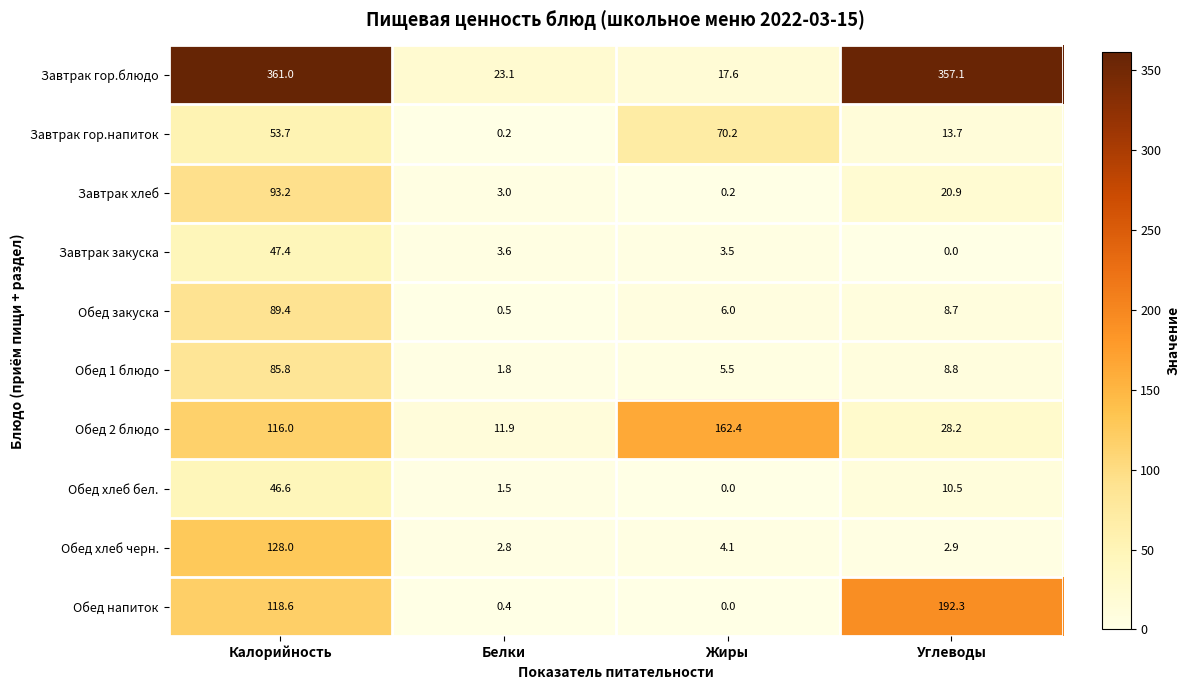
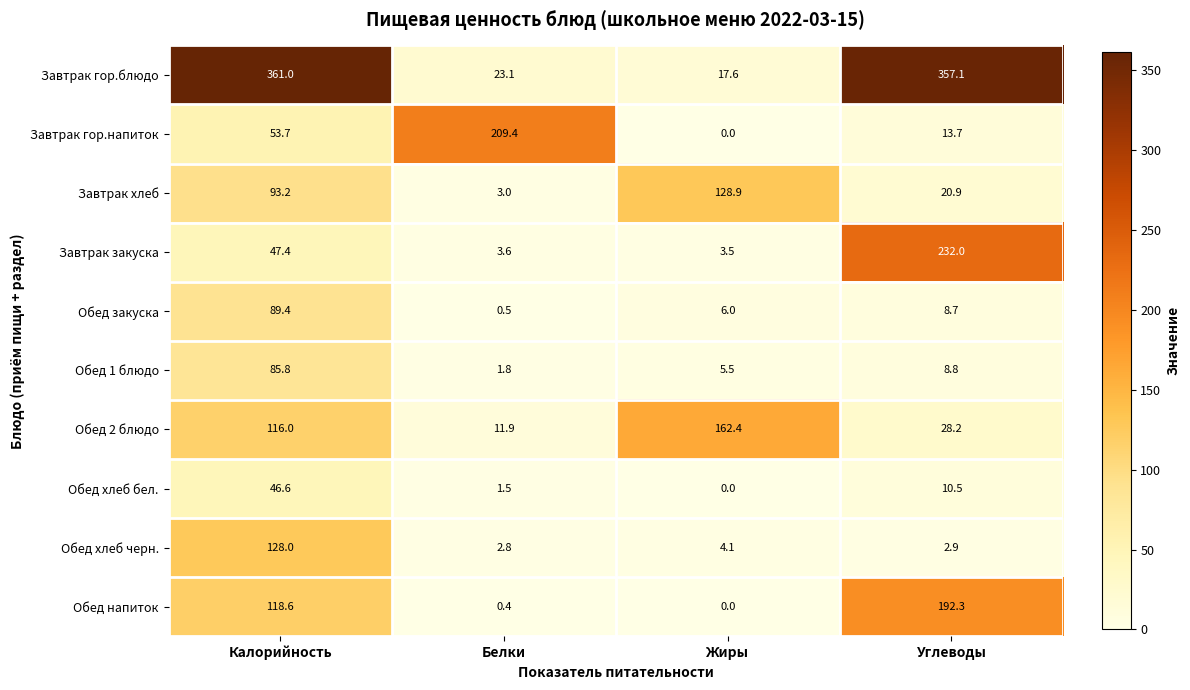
Завтрак гор.напиток, Белки: 0.2 -> 209.4
Завтрак гор.напиток, Жиры: 70.2 -> 0.0
Завтрак хлеб, Жиры: 0.2 -> 128.9
Завтрак закуска, Углеводы: 0.0 -> 232.0
